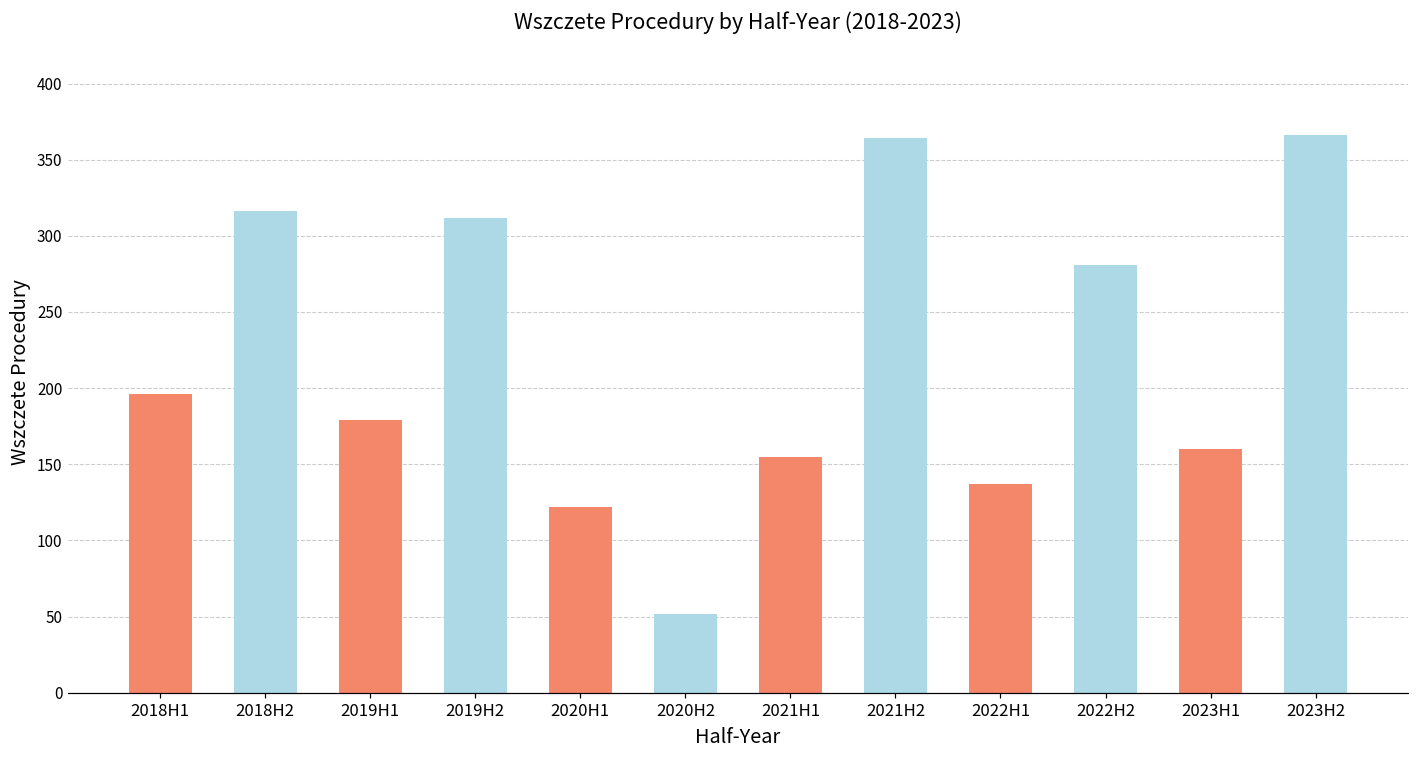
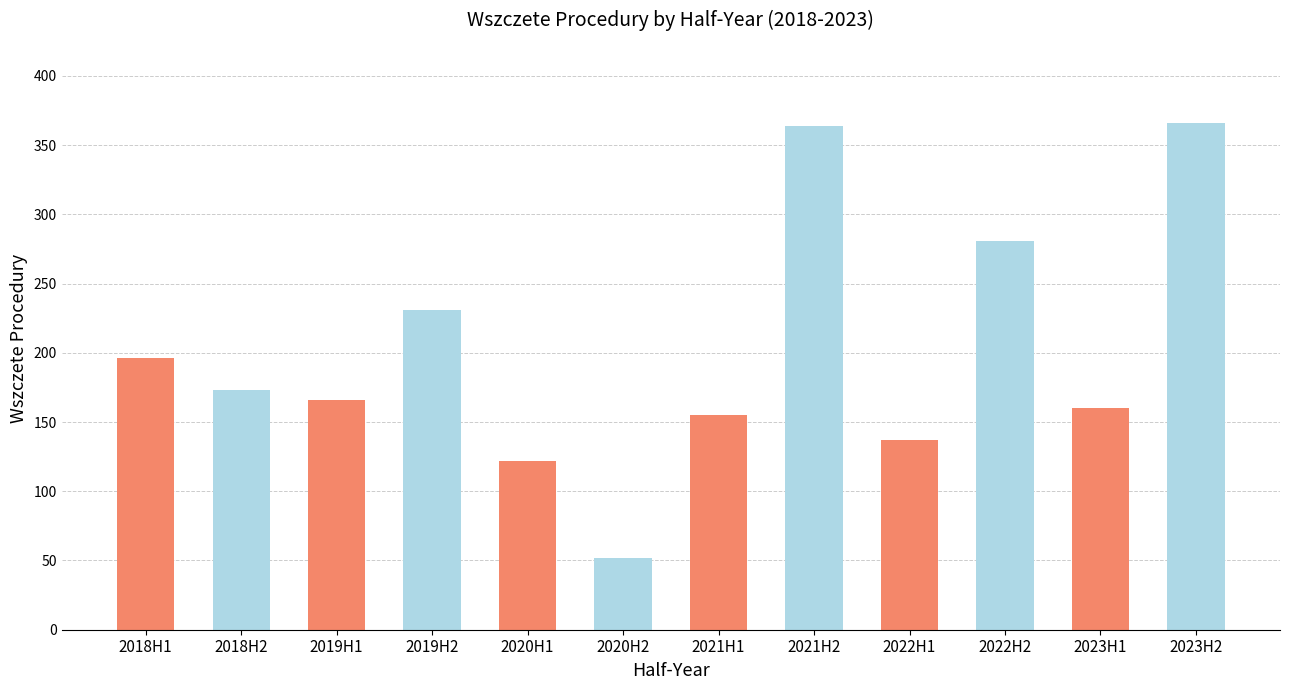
2018H2: 316 -> 173
2019H1: 179 -> 166
2019H2: 312 -> 231
